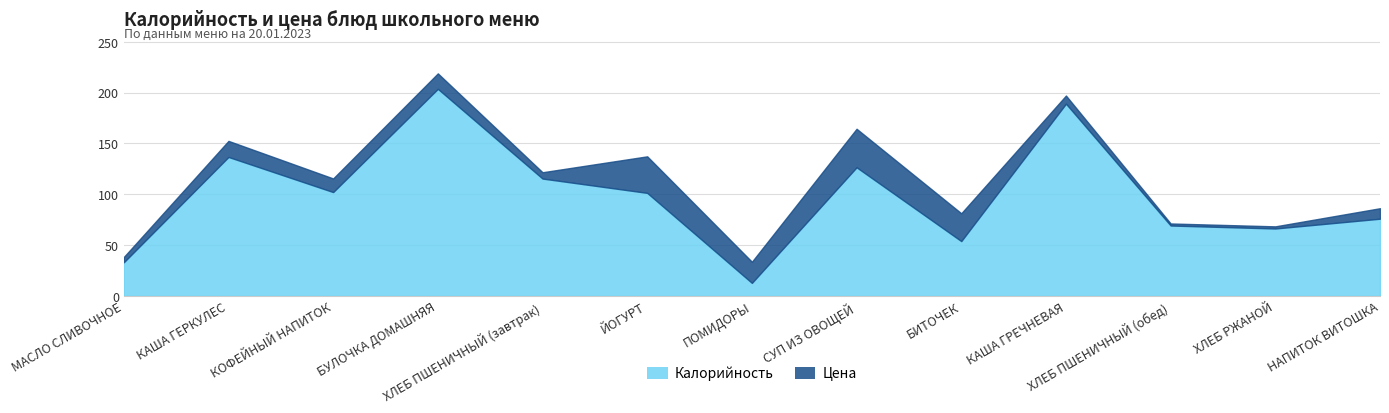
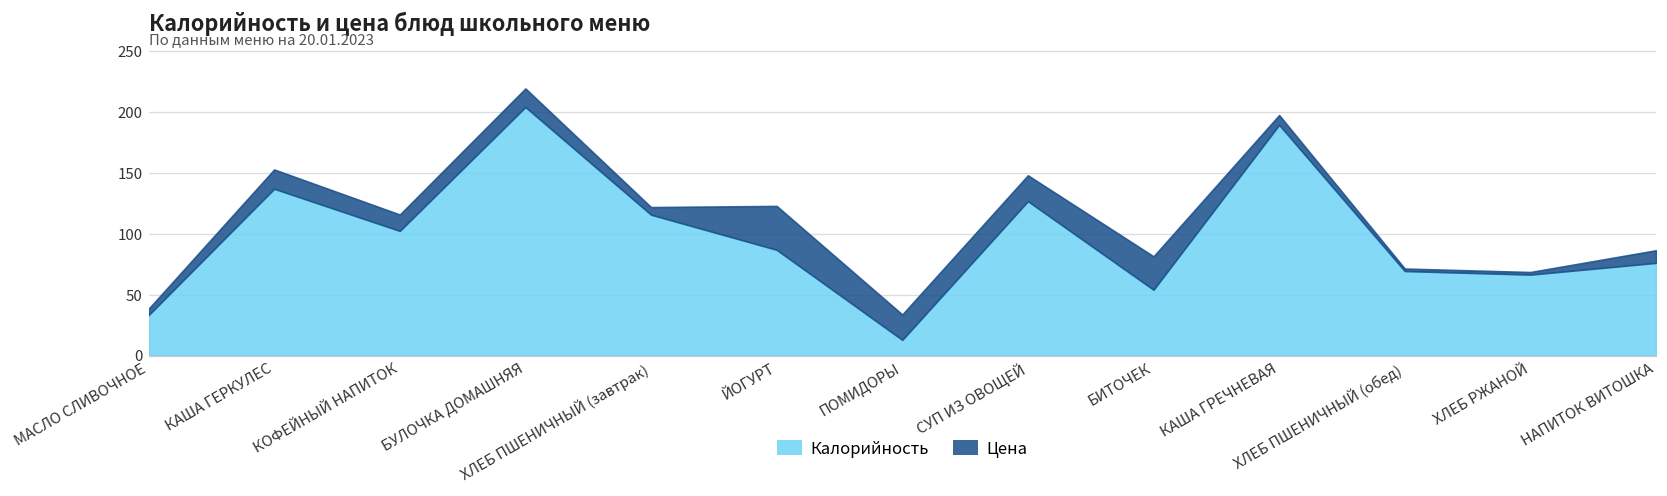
Калорийность, ЙОГУРТ: 101 -> 87
Цена, СУП ИЗ ОВОЩЕЙ: 38 -> 21
